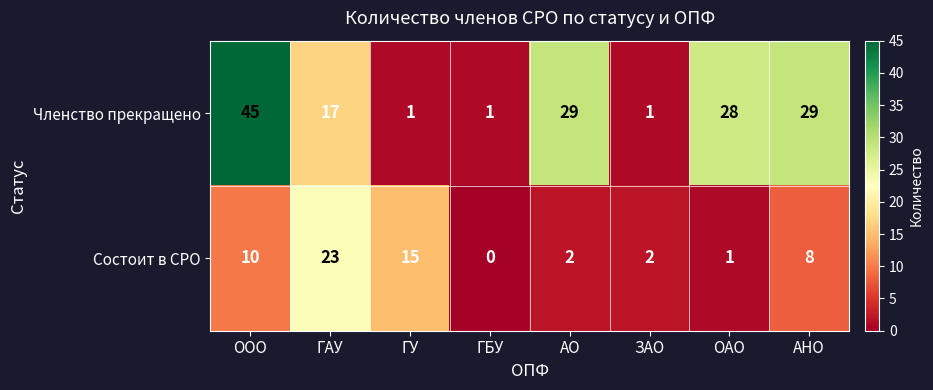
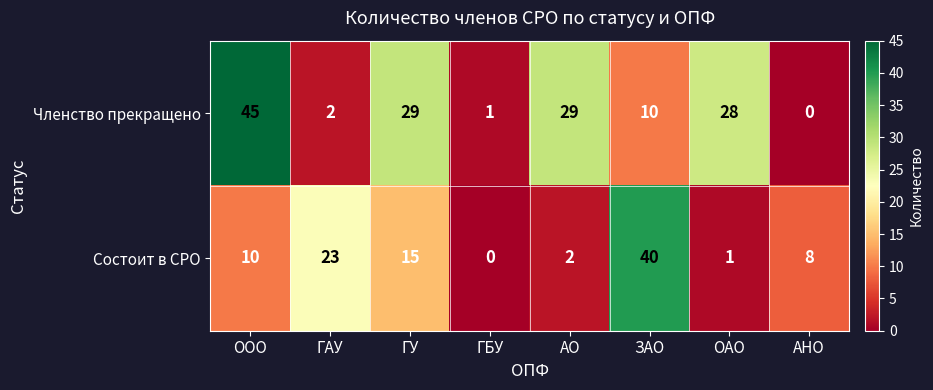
Членство прекращено, ГАУ: 17 -> 2
Членство прекращено, ГУ: 1 -> 29
Членство прекращено, ЗАО: 1 -> 10
Членство прекращено, АНО: 29 -> 0
Состоит в СРО, ЗАО: 2 -> 40
